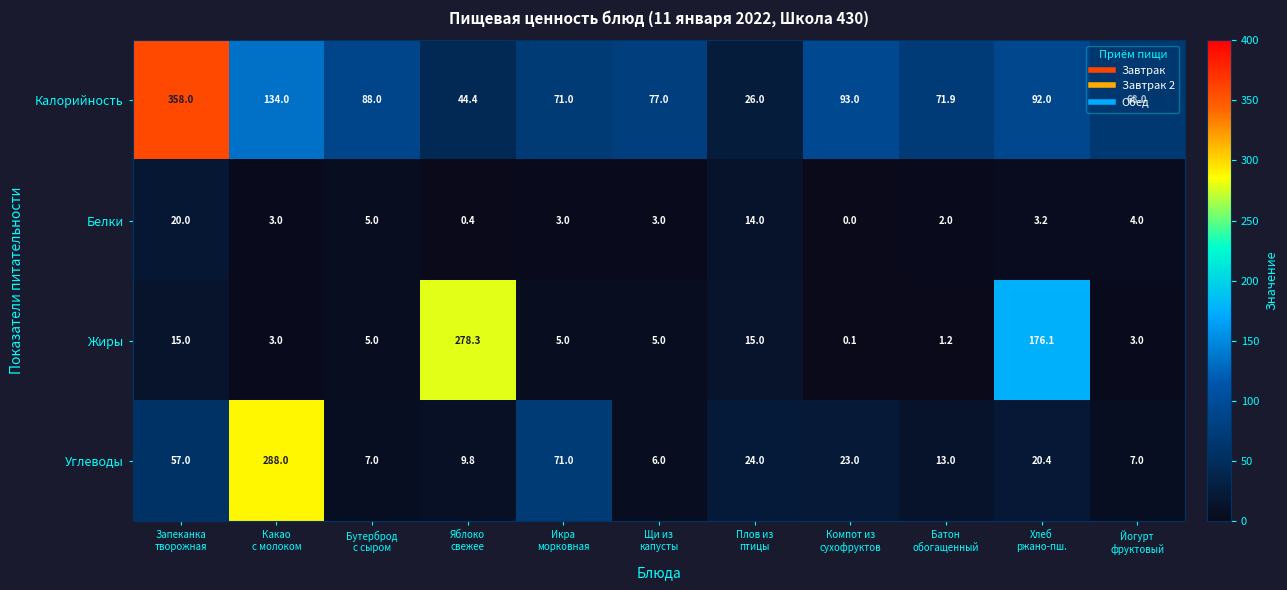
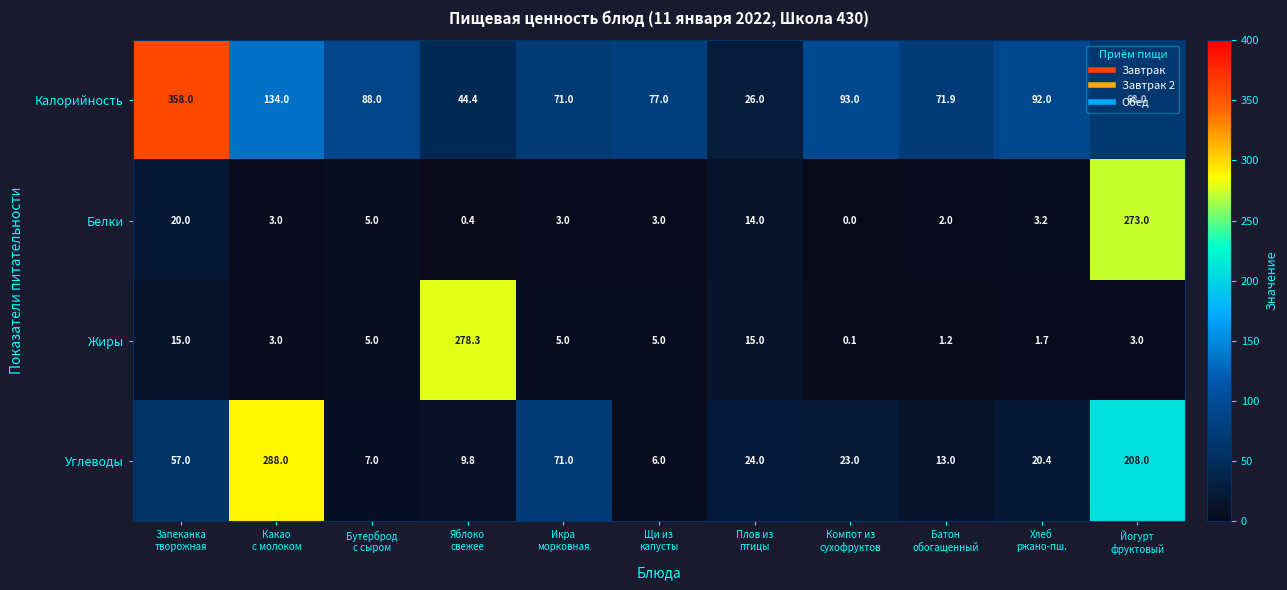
Белки, Йогурт фруктовый: 4.0 -> 273.0
Жиры, Хлеб ржано-пш.: 176.1 -> 1.7
Углеводы, Йогурт фруктовый: 7.0 -> 208.0
